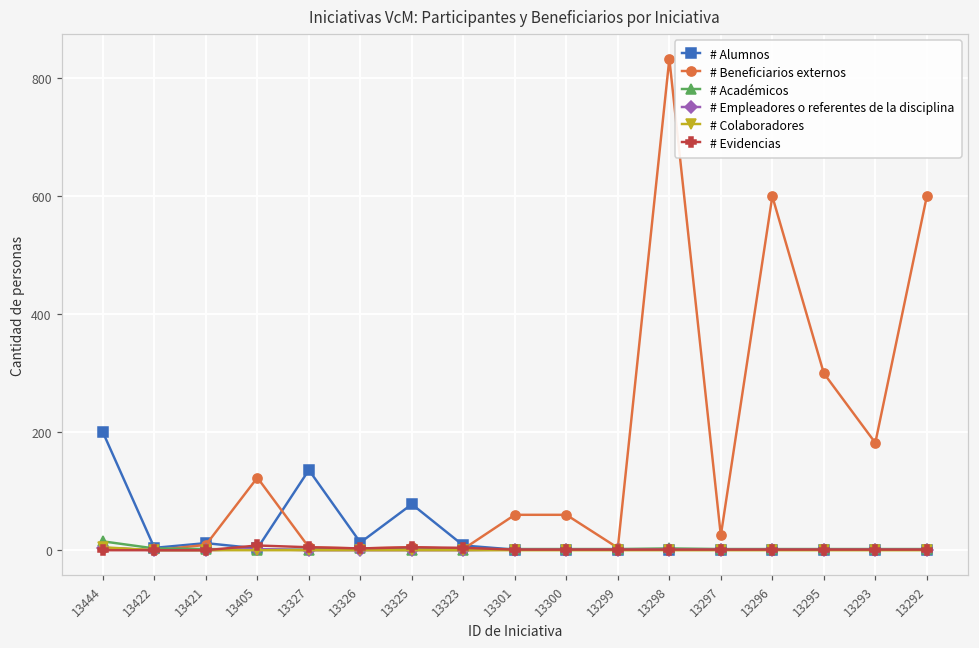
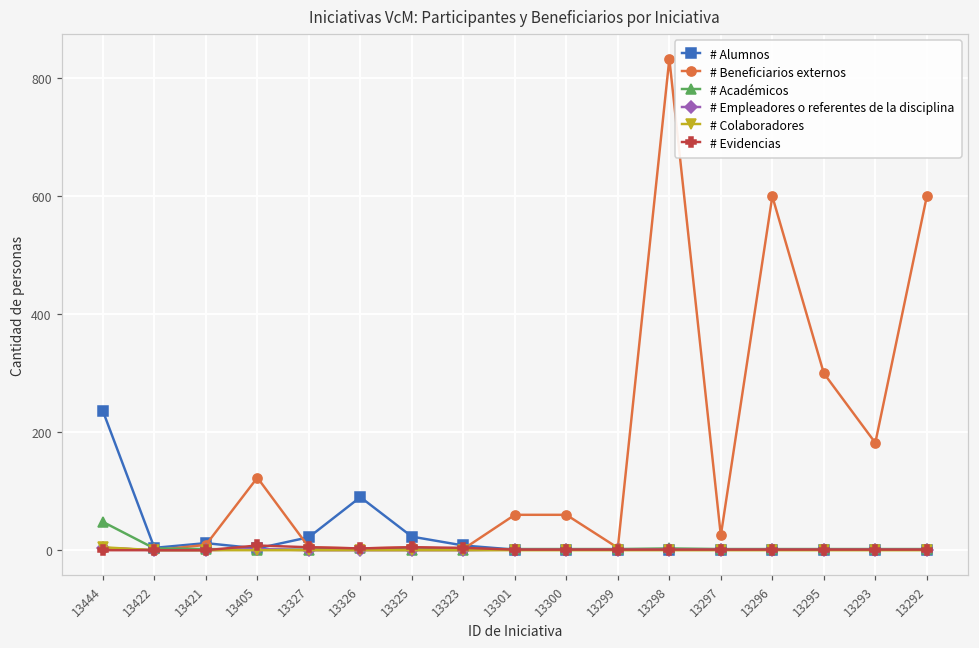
# Alumnos, 13444: 200 -> 240
# Académicos, 13444: 20 -> 50
# Alumnos, 13327: 140 -> 20
# Alumnos, 13326: 10 -> 90
# Alumnos, 13325: 80 -> 20
